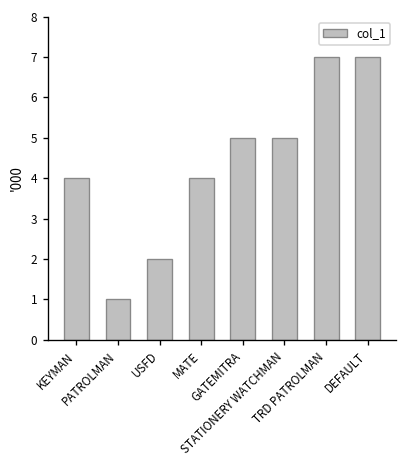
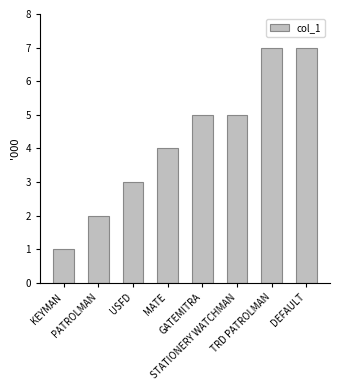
KEYMAN: 4 -> 1
PATROLMAN: 1 -> 2
USFD: 2 -> 3
